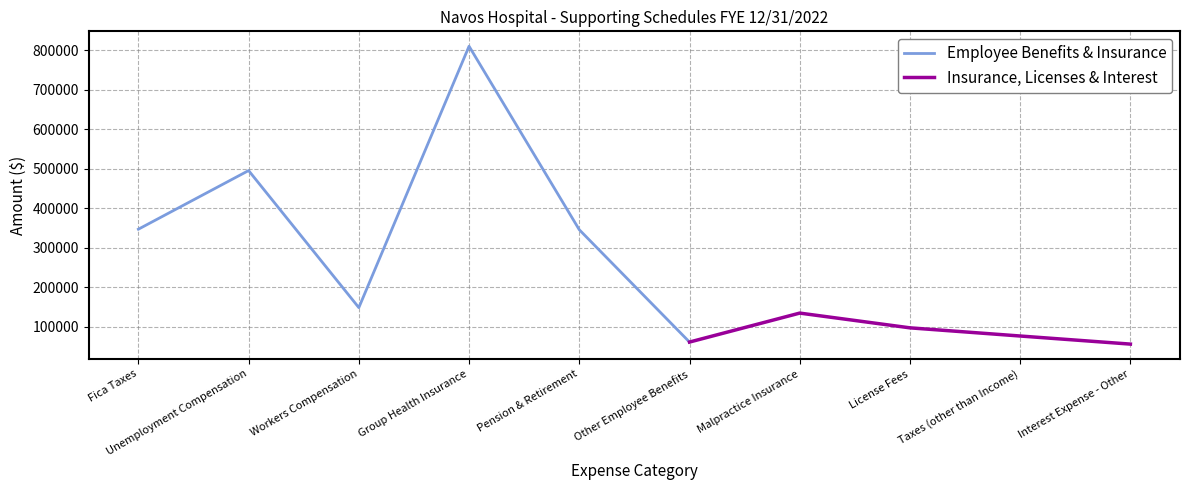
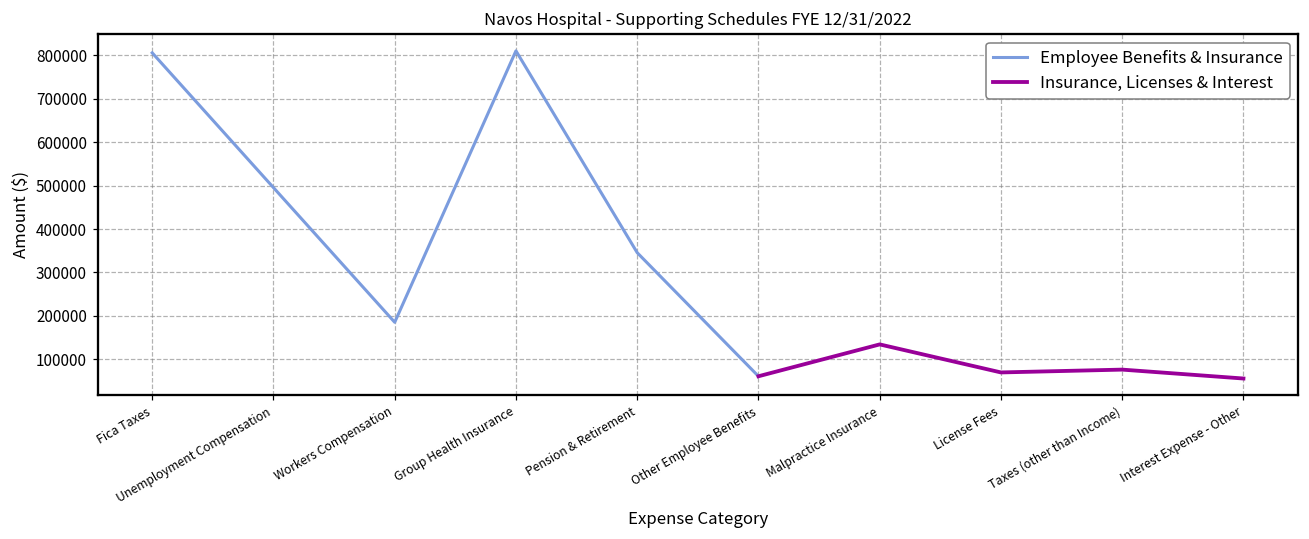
Employee Benefits & Insurance, Fica Taxes: 350000 -> 810000
Employee Benefits & Insurance, Workers Compensation: 150000 -> 190000
Insurance, Licenses & Interest, License Fees: 100000 -> 70000
